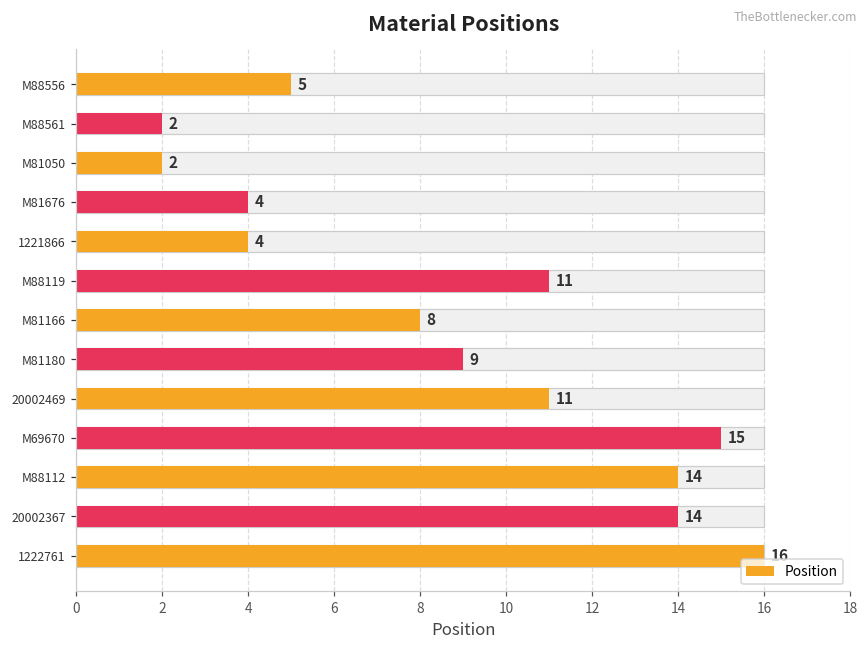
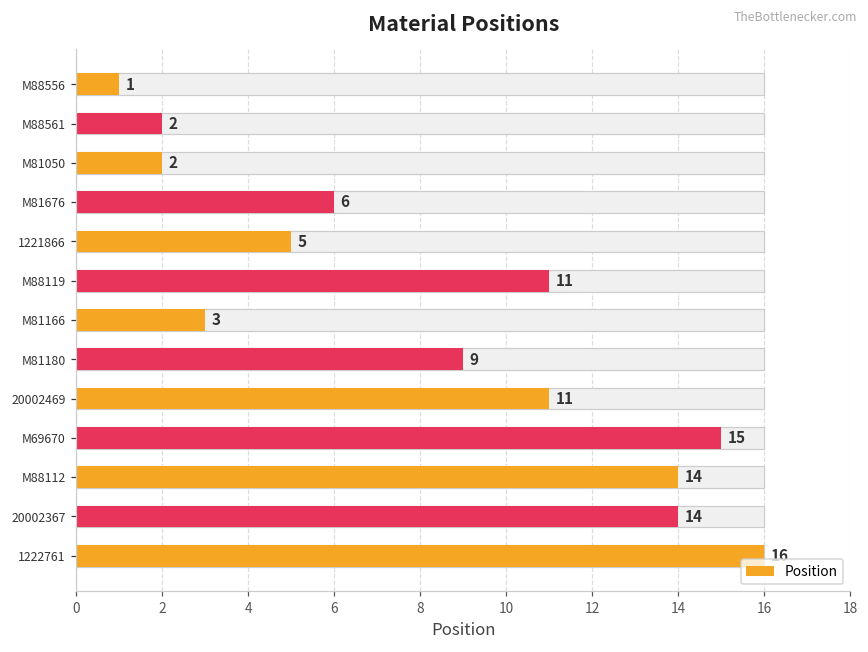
Position, M88556: 5 -> 1
Position, M81676: 4 -> 6
Position, 1221866: 4 -> 5
Position, M81166: 8 -> 3
